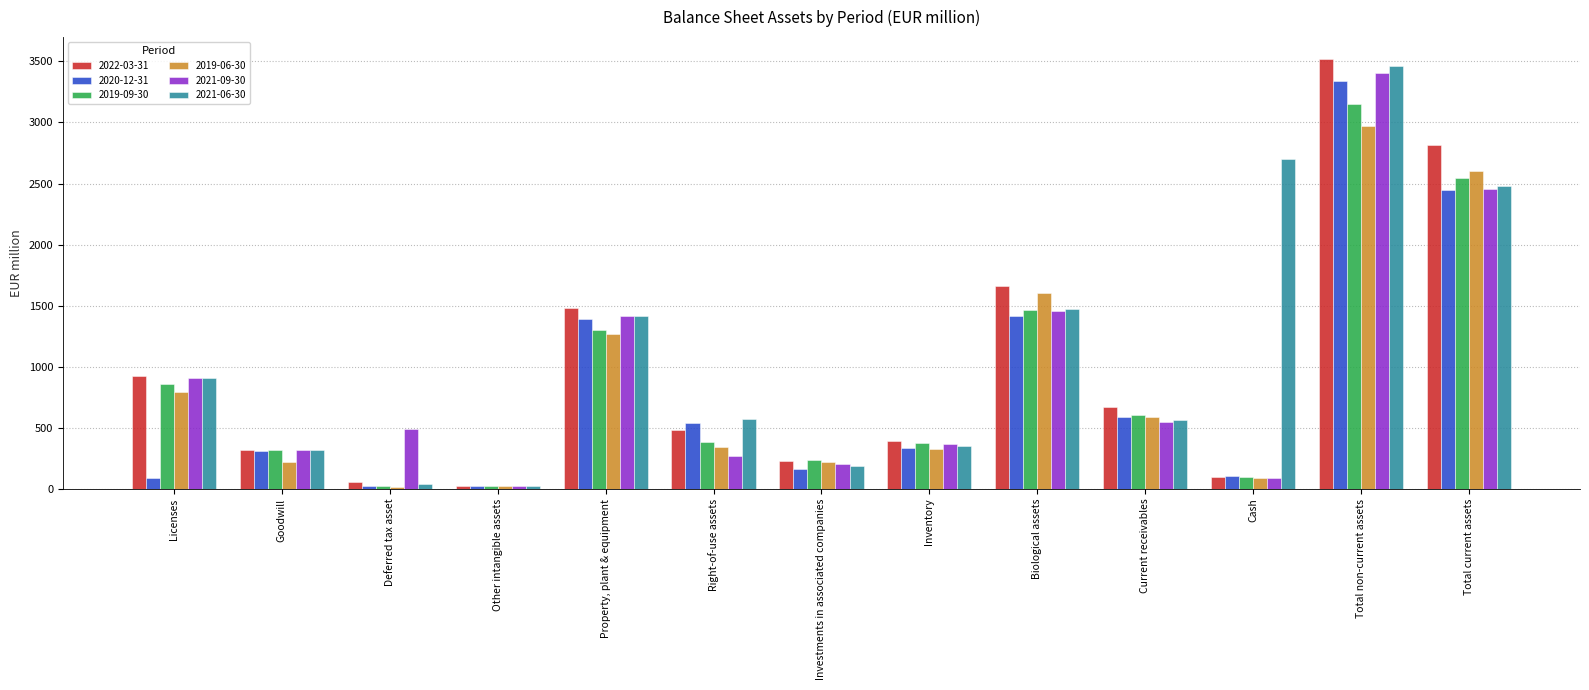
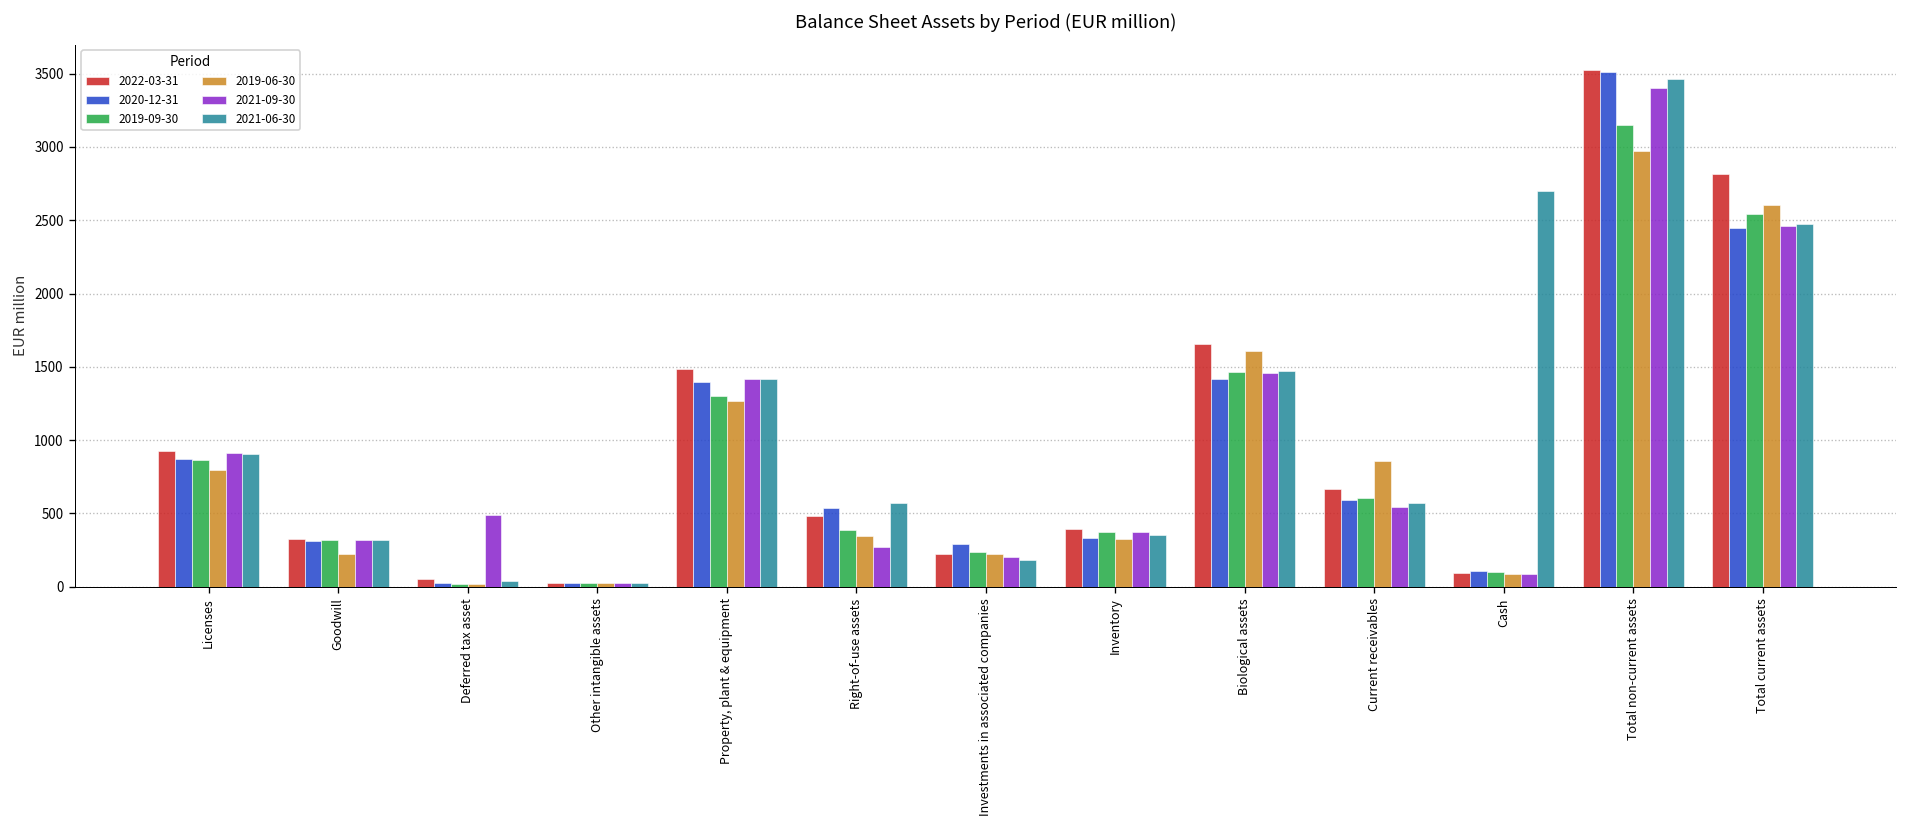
2020-12-31, Licenses: 90 -> 870
2020-12-31, Investments in associated companies: 170 -> 290
2019-06-30, Current receivables: 590 -> 860
2020-12-31, Total non-current assets: 3340 -> 3510
